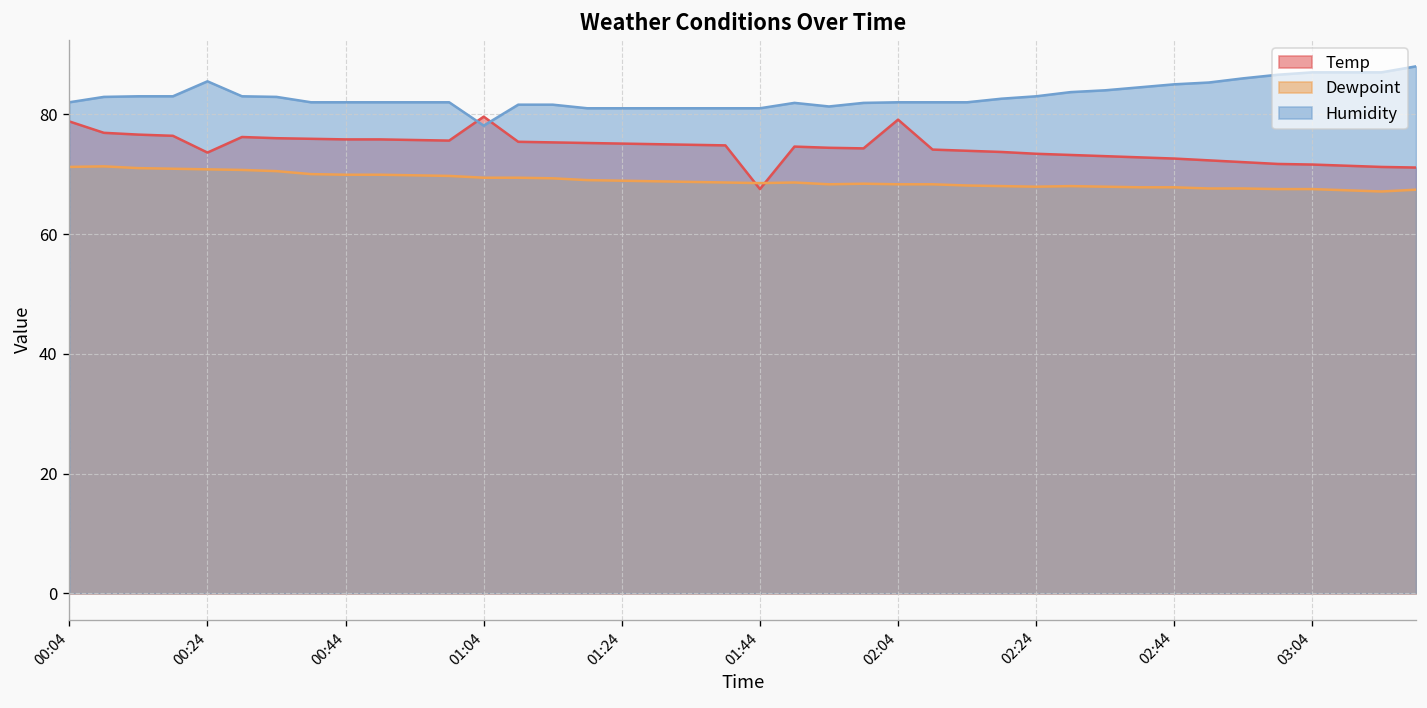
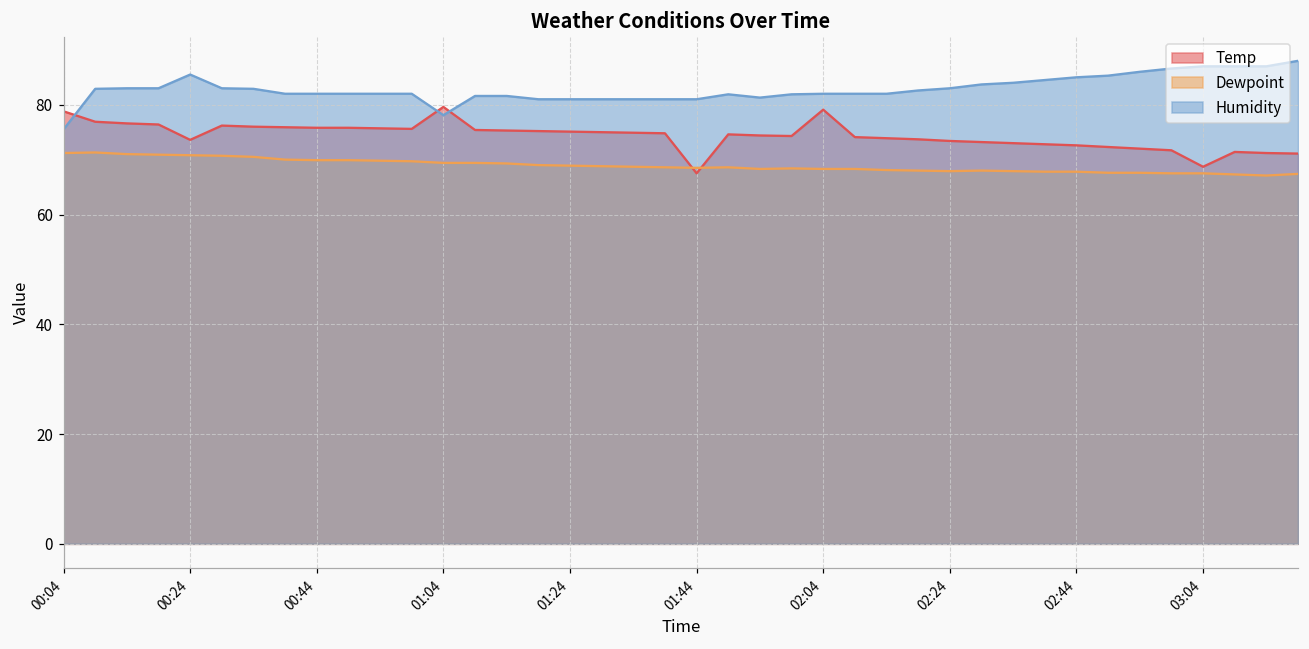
Humidity, 00:04: 82 -> 76
Temp, 03:04: 72 -> 69
